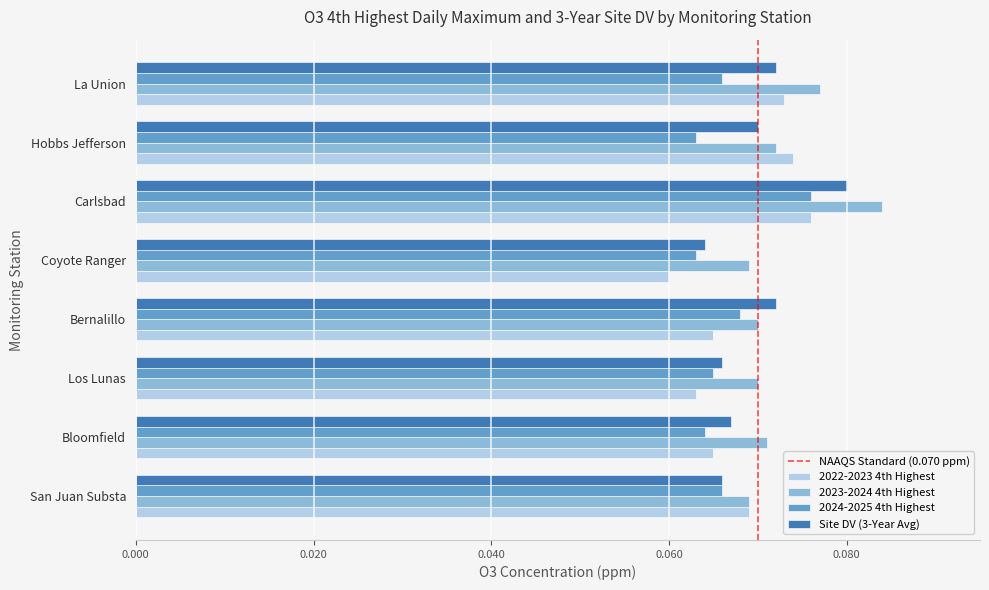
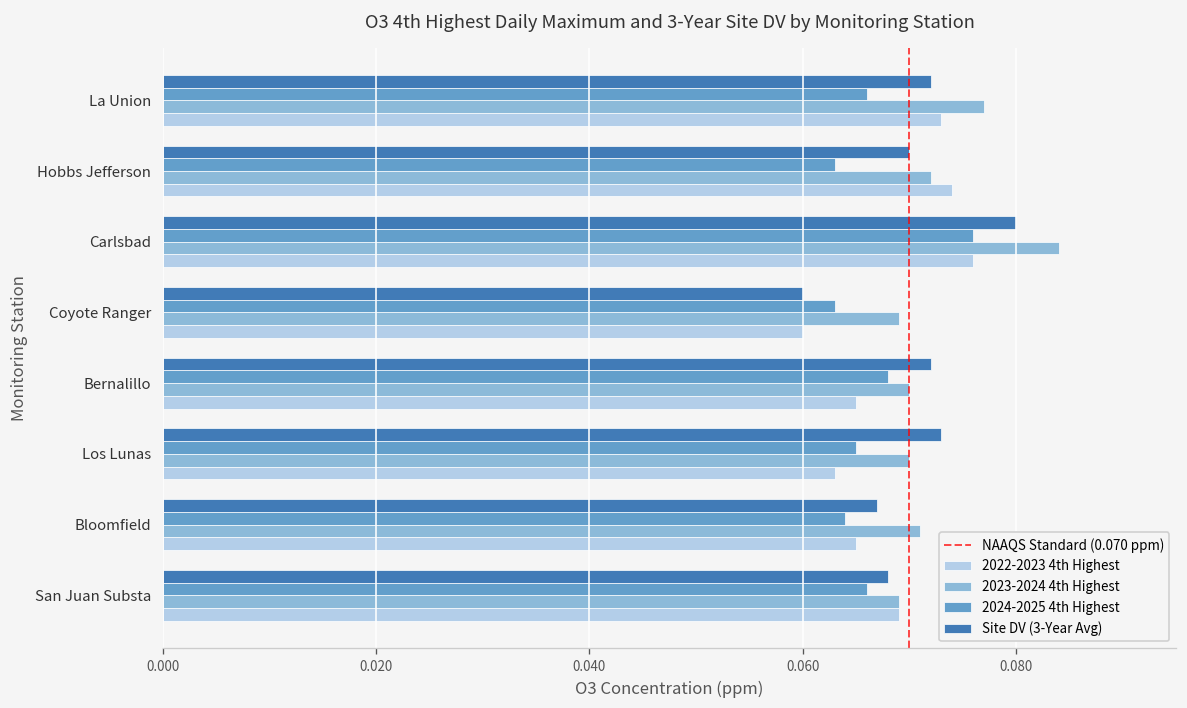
Site DV (3-Year Avg), Coyote Ranger: 0.064 -> 0.060
Site DV (3-Year Avg), Los Lunas: 0.066 -> 0.073
Site DV (3-Year Avg), San Juan Substa: 0.066 -> 0.068
